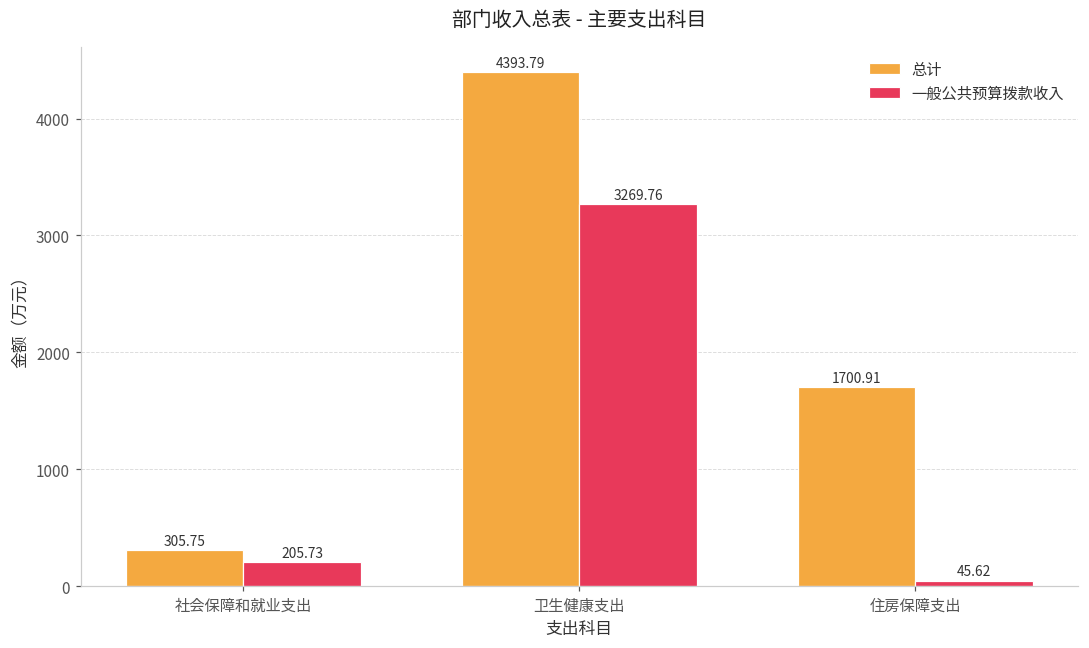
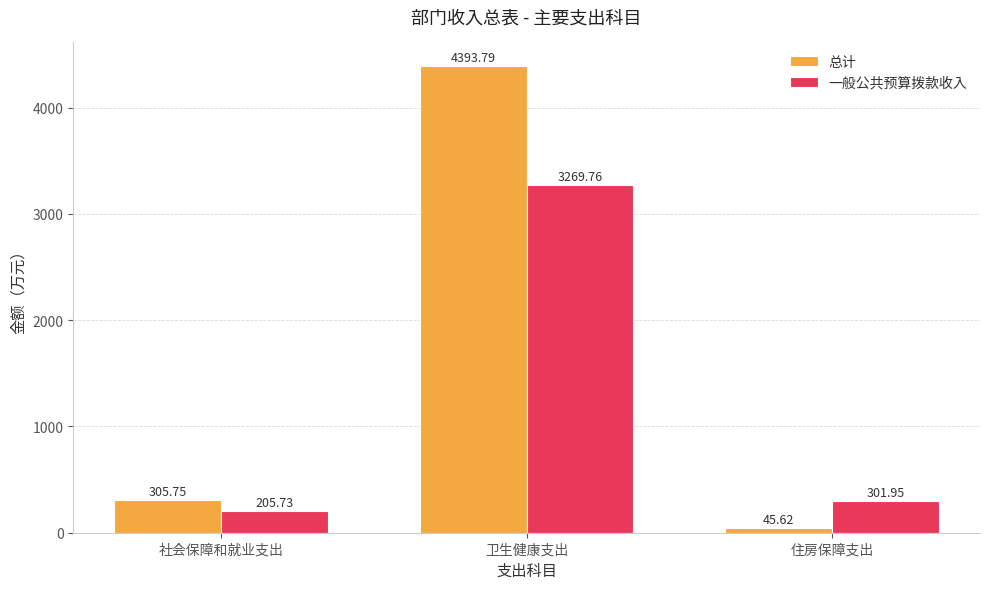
总计, 住房保障支出: 1700.91 -> 45.62
一般公共预算拨款收入, 住房保障支出: 45.62 -> 301.95
